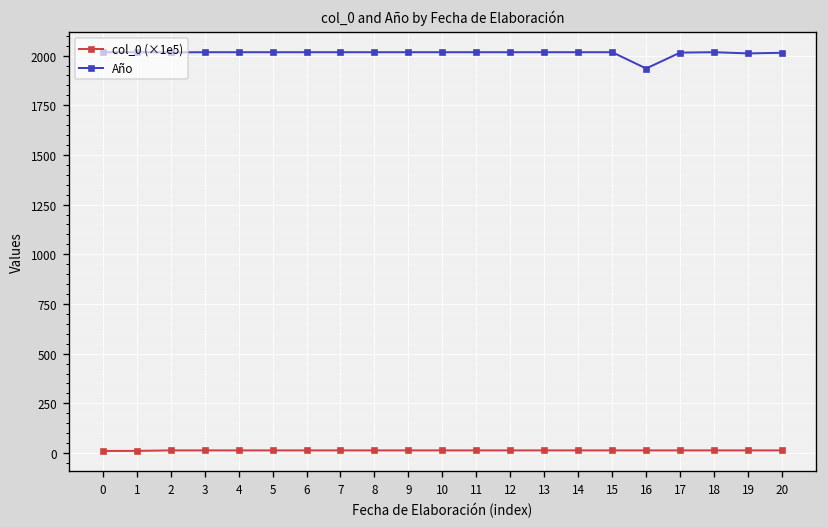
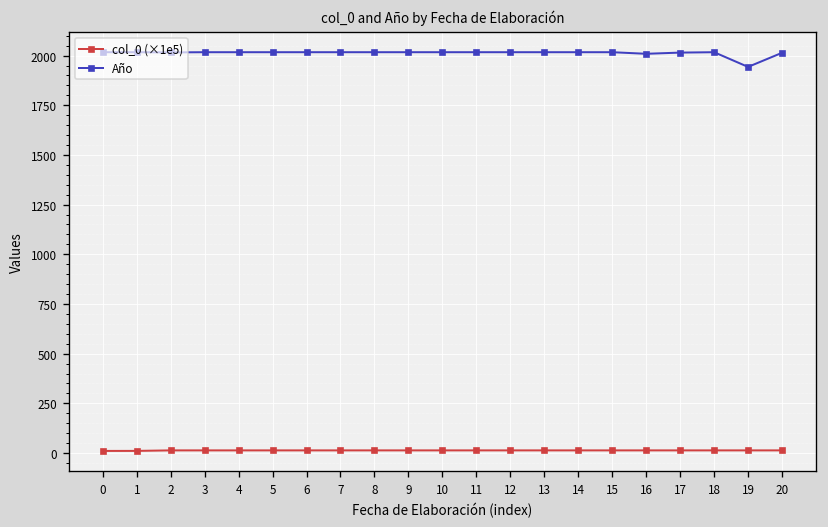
Año, 16: 1940 -> 2010
Año, 19: 2010 -> 1940
